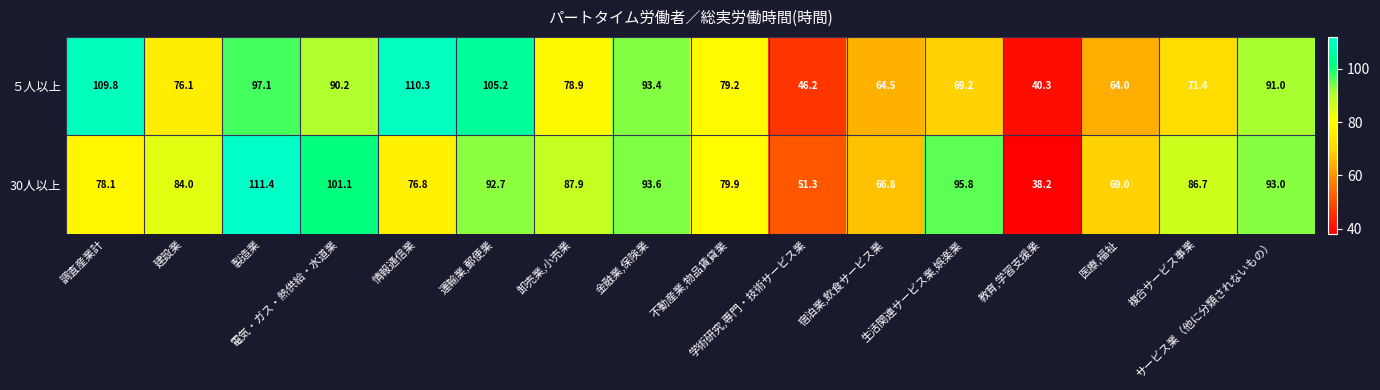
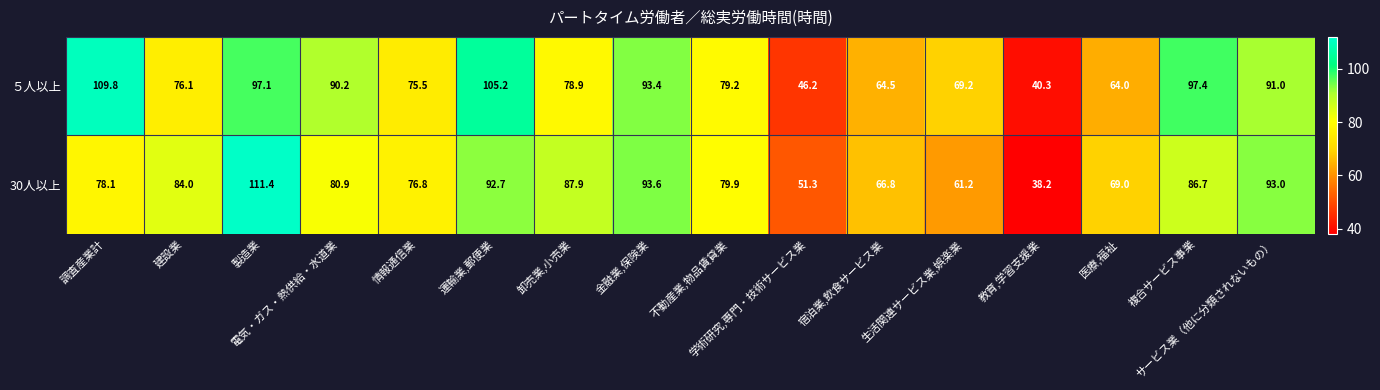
５人以上, 情報通信業: 110.3 -> 75.5
５人以上, 複合サービス事業: 71.4 -> 97.4
30人以上, 電気・ガス・熱供給・水道業: 101.1 -> 80.9
30人以上, 生活関連サービス業,娯楽業: 95.8 -> 61.2
